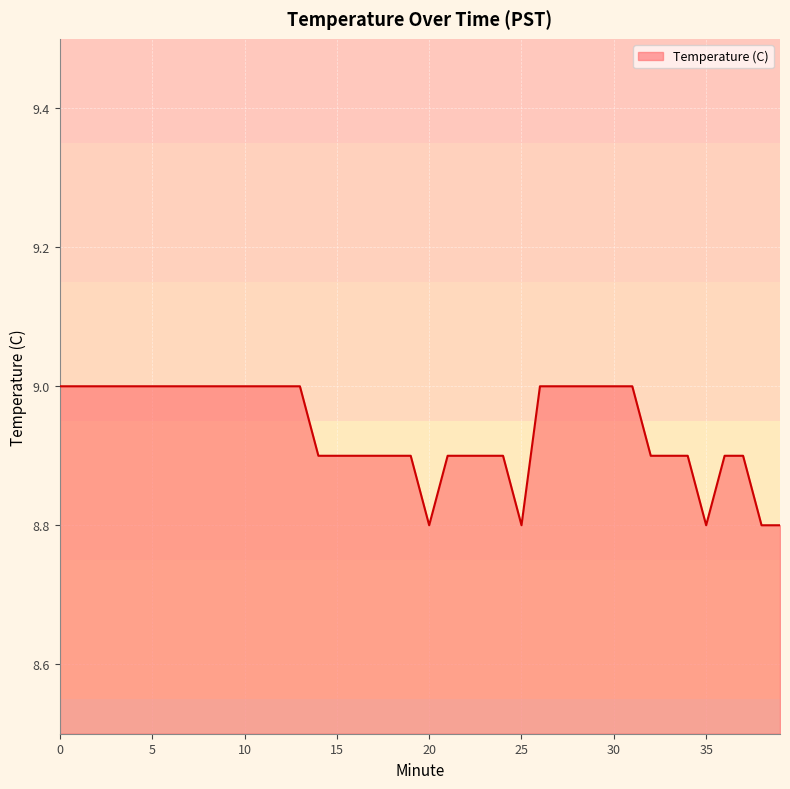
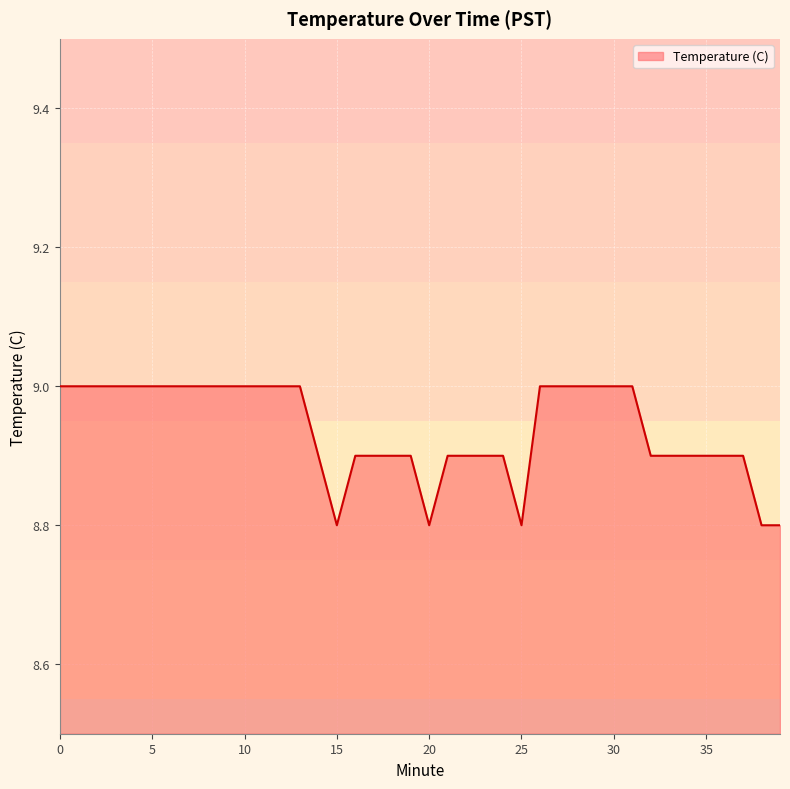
15: 8.9 -> 8.8
35: 8.8 -> 8.9
